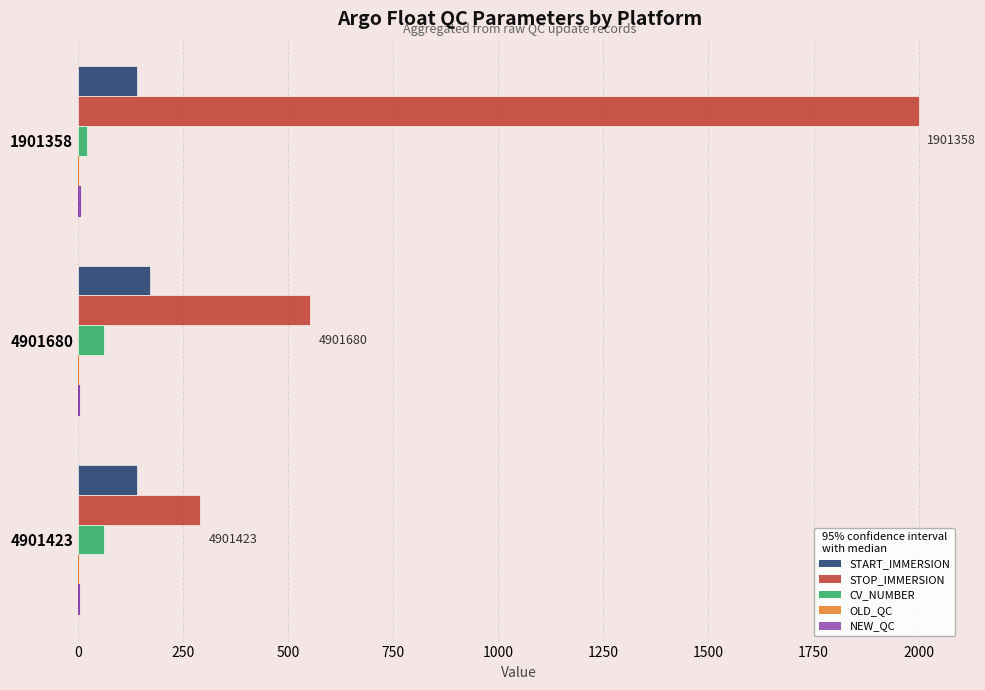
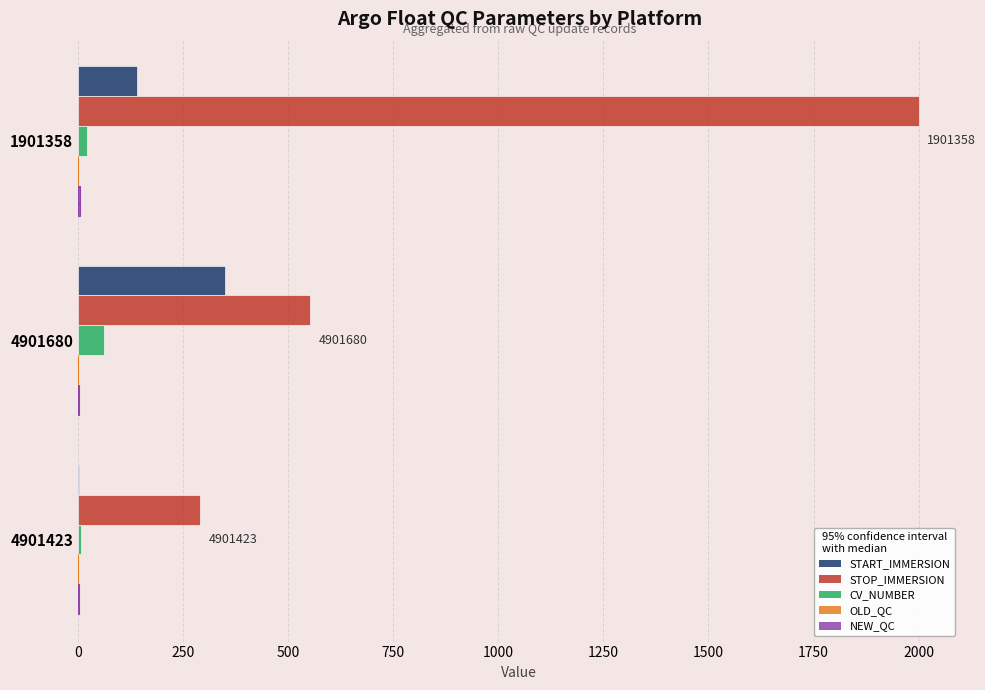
START_IMMERSION, 4901680: 170 -> 350
START_IMMERSION, 4901423: 140 -> 0
CV_NUMBER, 4901423: 60 -> 10
